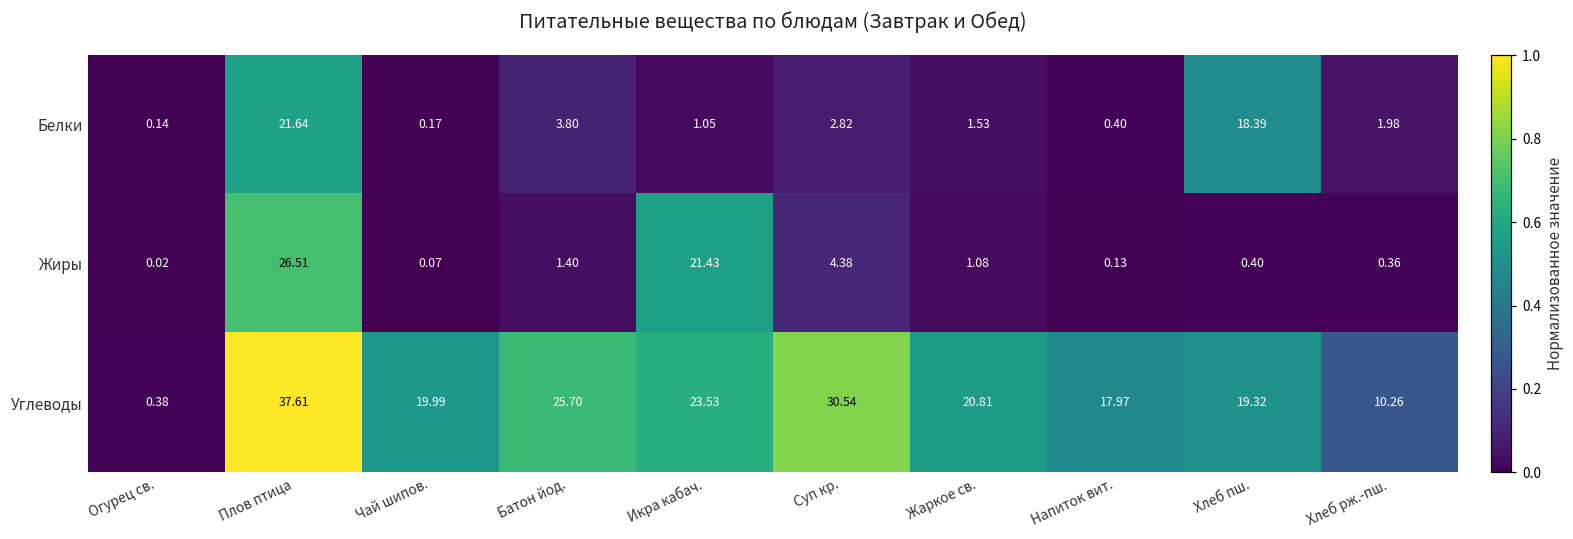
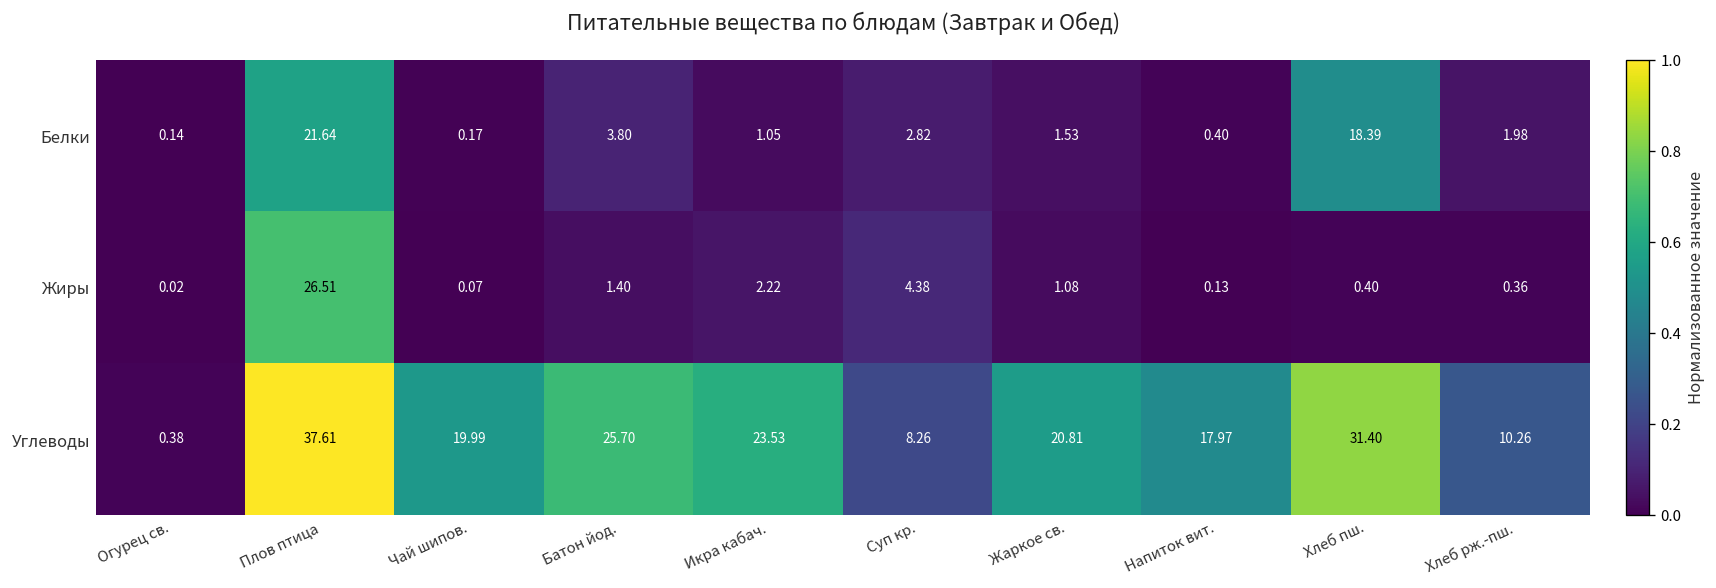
Жиры, Икра кабач.: 21.43 -> 2.22
Углеводы, Суп кр.: 30.54 -> 8.26
Углеводы, Хлеб пш.: 19.32 -> 31.40
